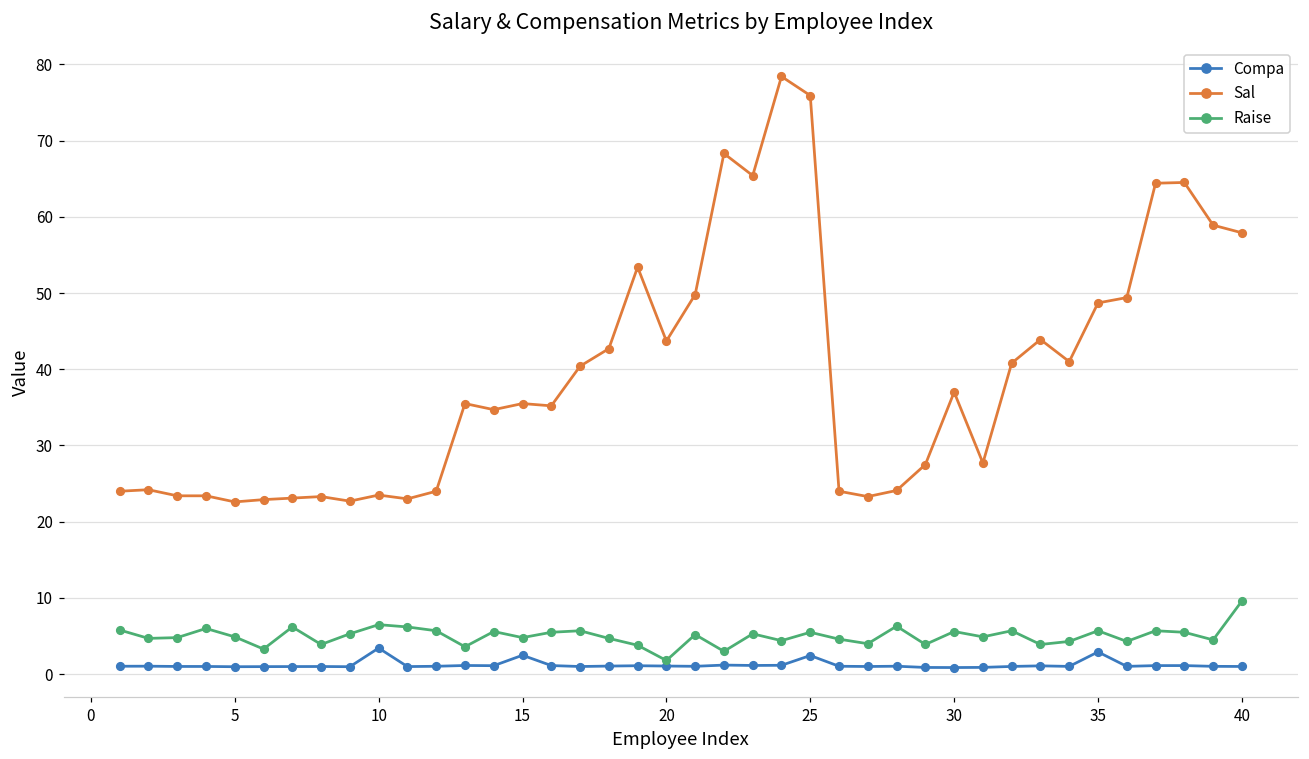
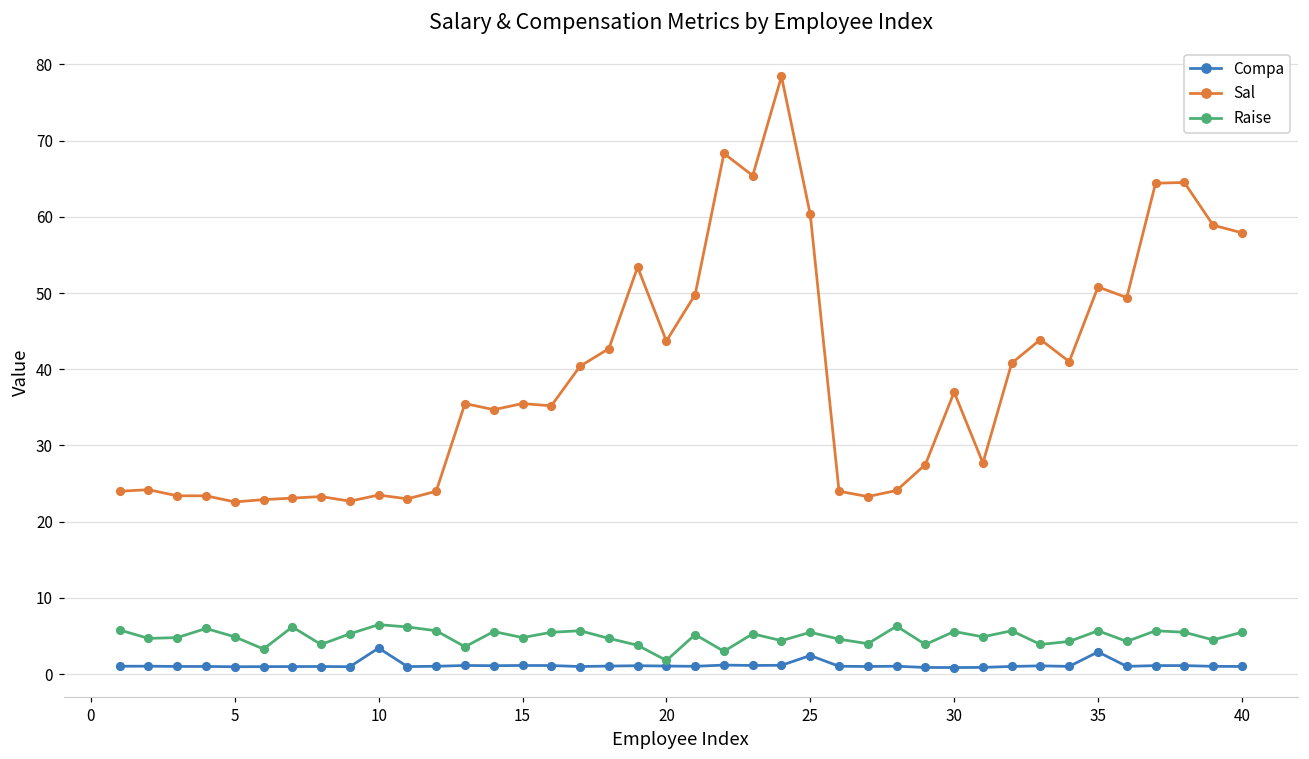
Compa, 15: 2 -> 1
Sal, 25: 76 -> 60
Sal, 35: 49 -> 51
Raise, 40: 10 -> 6
